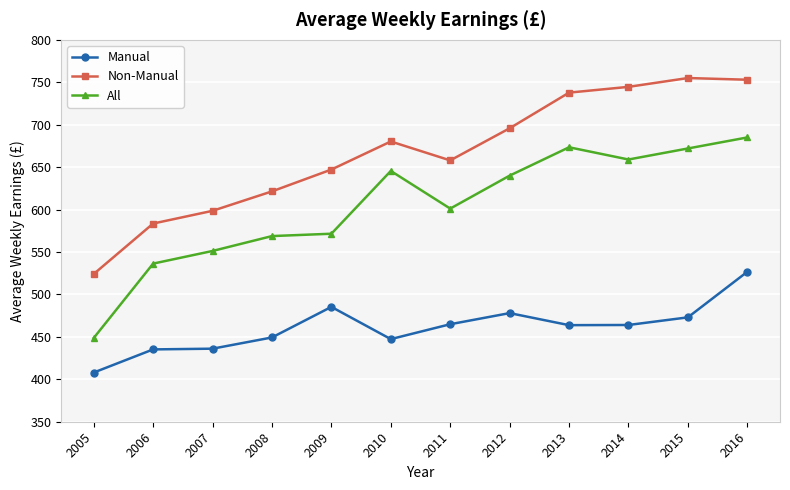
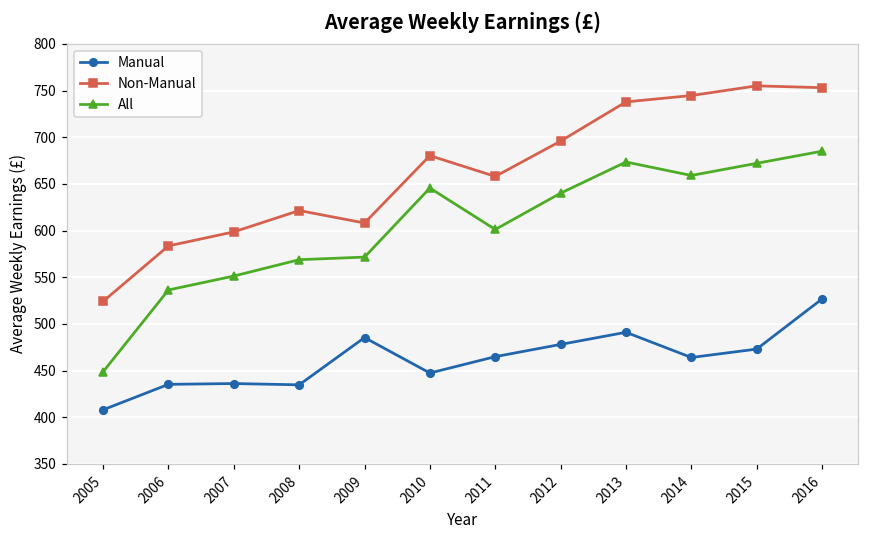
Manual, 2008: 450 -> 430
Non-Manual, 2009: 650 -> 610
Manual, 2013: 460 -> 490
